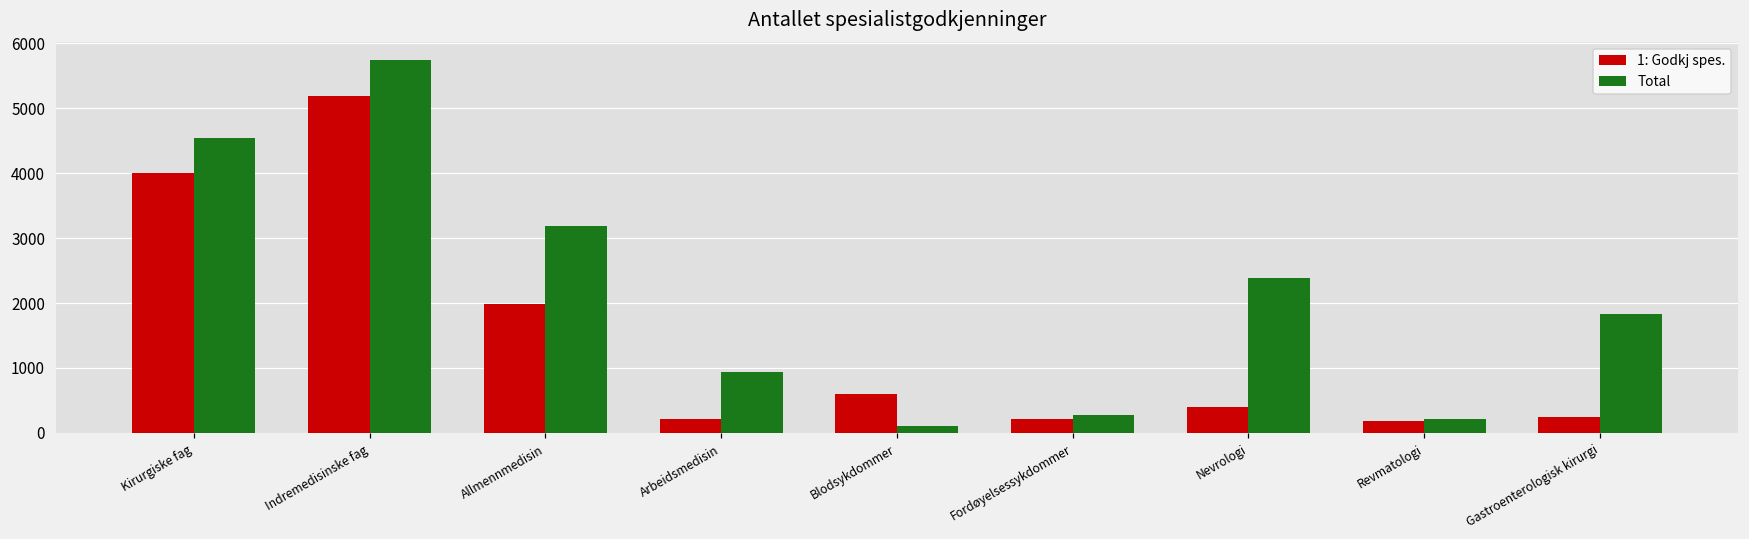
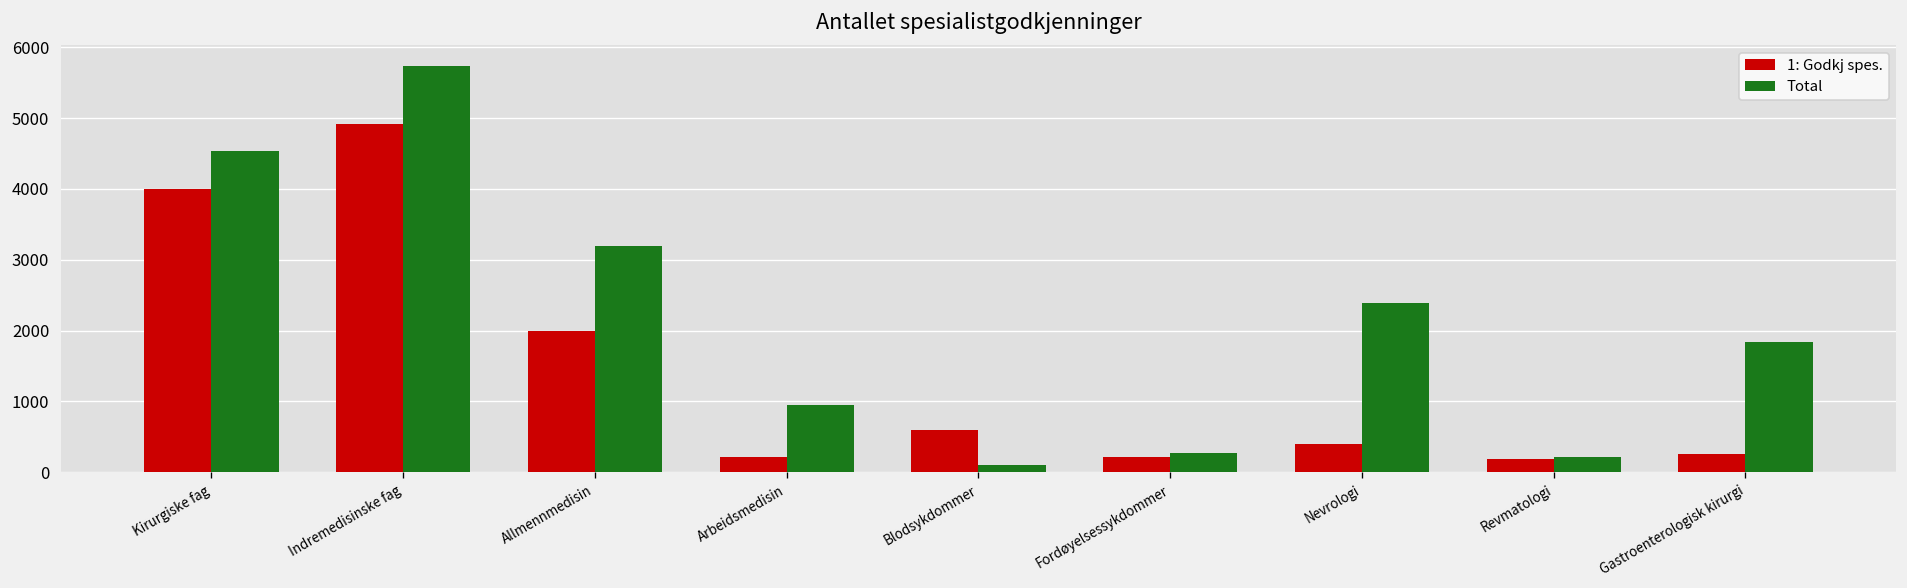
1: Godkj spes., Indremedisinske fag: 5200 -> 4900
